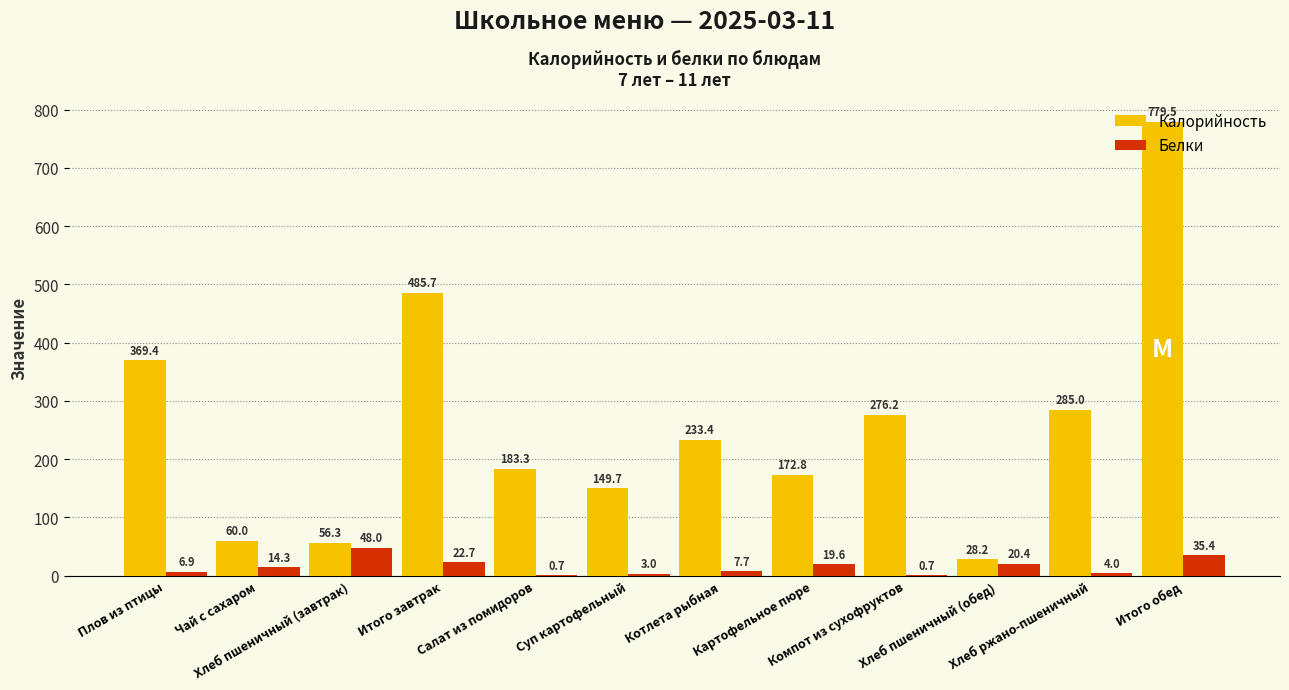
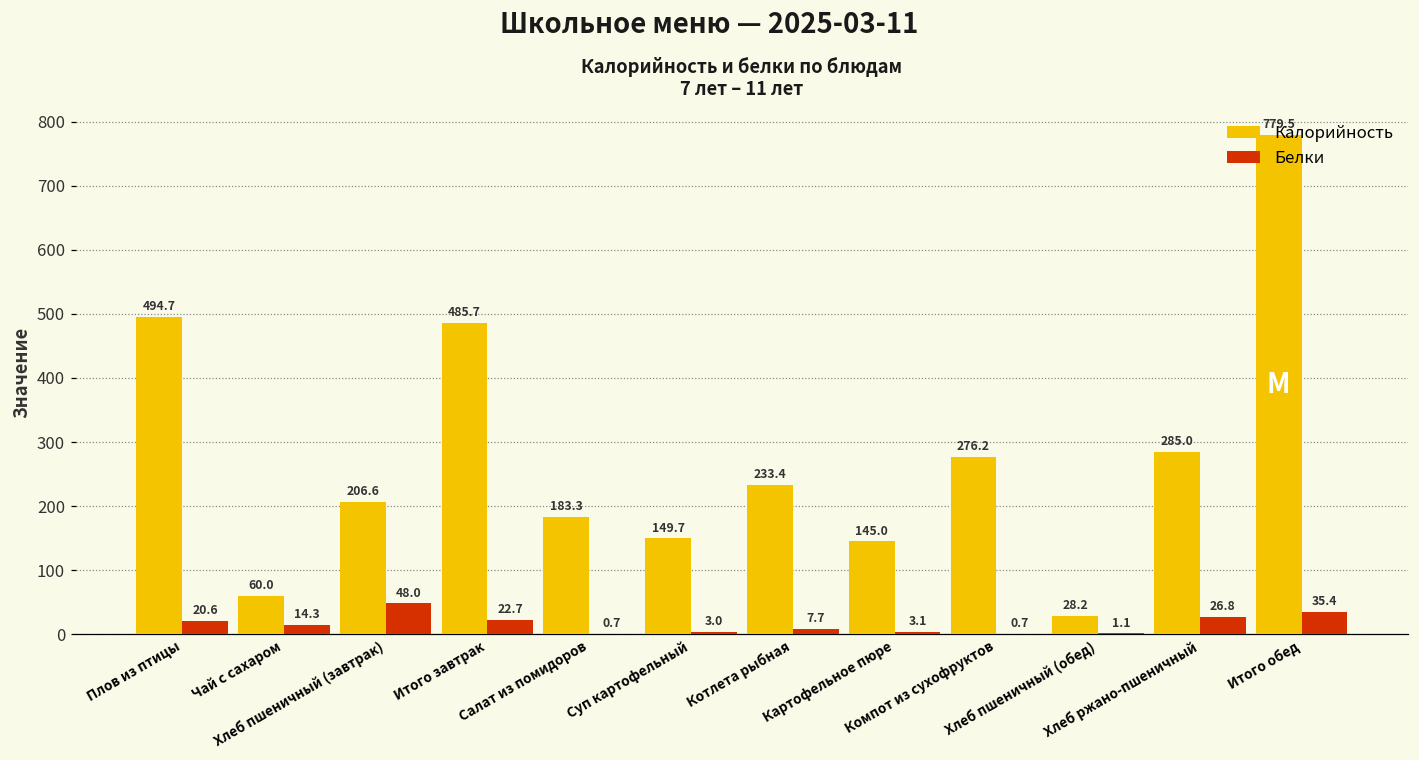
Калорийность, Плов из птицы: 369.4 -> 494.7
Белки, Плов из птицы: 6.9 -> 20.6
Калорийность, Хлеб пшеничный (завтрак): 56.3 -> 206.6
Калорийность, Картофельное пюре: 172.8 -> 145.0
Белки, Картофельное пюре: 19.6 -> 3.1
Белки, Хлеб пшеничный (обед): 20.4 -> 1.1
Белки, Хлеб ржано-пшеничный: 4.0 -> 26.8
